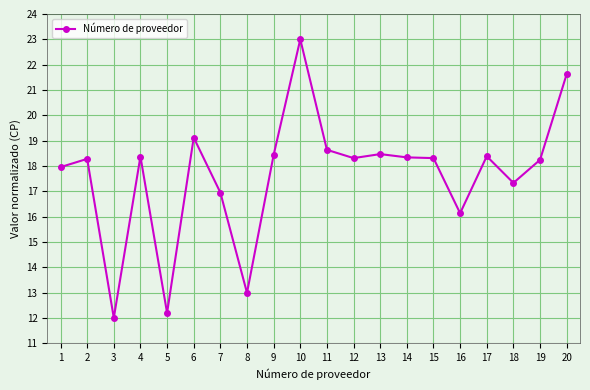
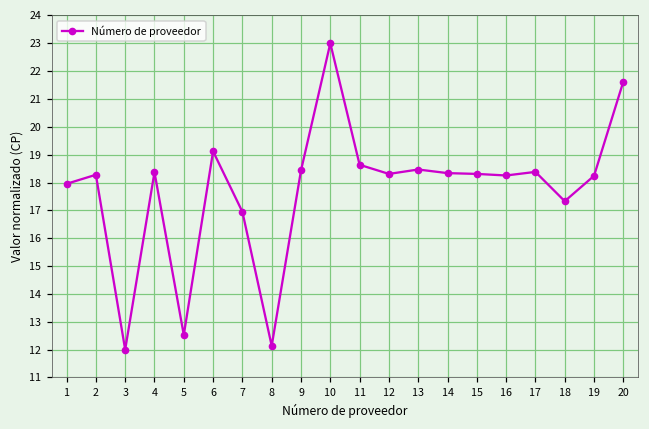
5: 12.2 -> 12.5
8: 13.0 -> 12.1
16: 16.1 -> 18.3
